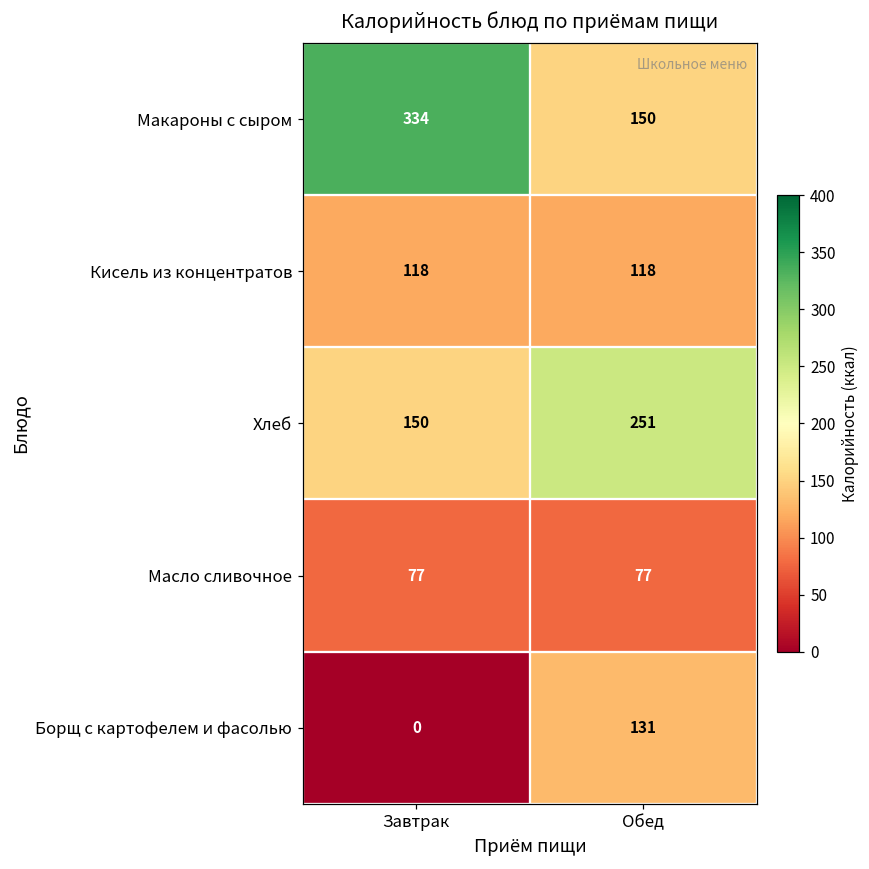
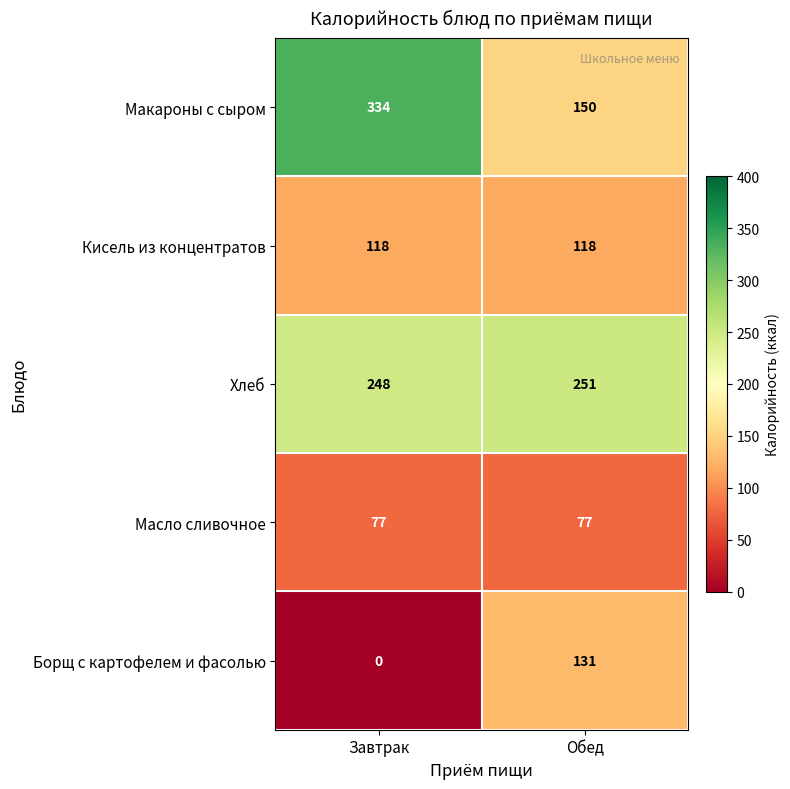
Хлеб, Завтрак: 150 -> 248
